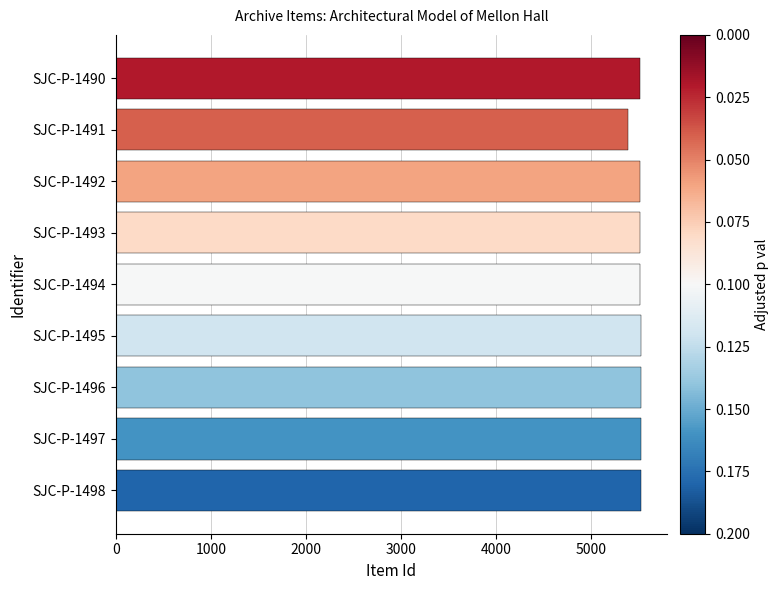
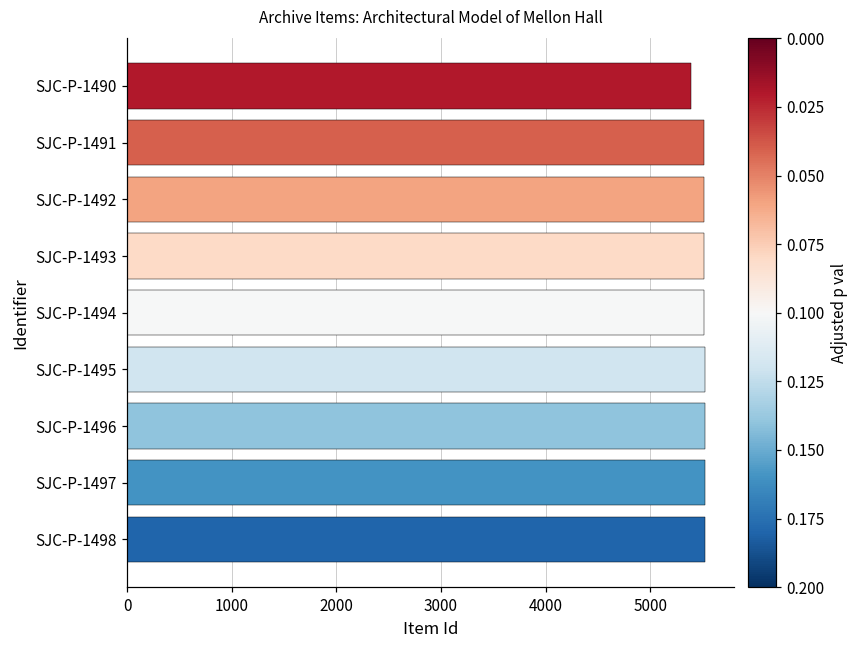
SJC-P-1490: 5500 -> 5400
SJC-P-1491: 5400 -> 5500
